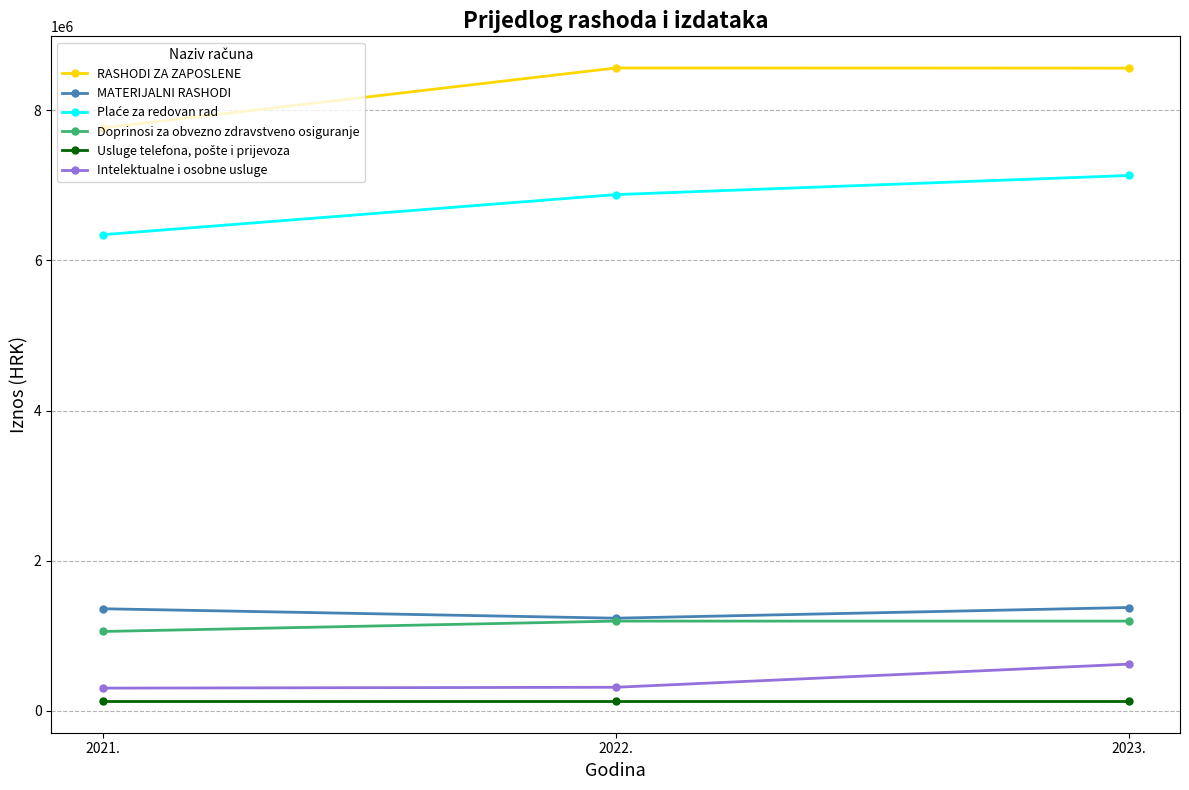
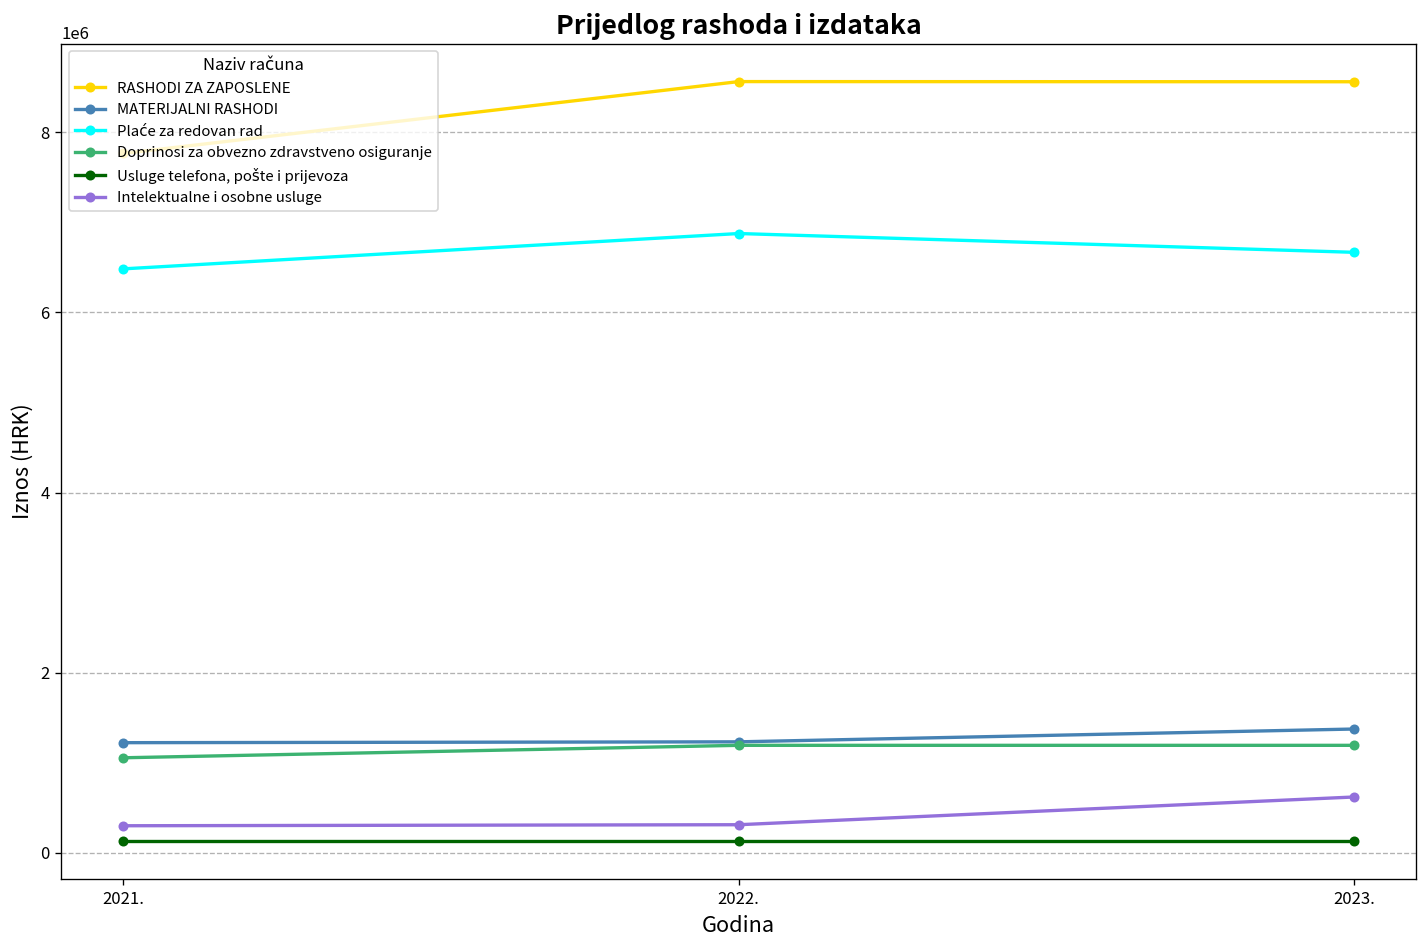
MATERIJALNI RASHODI, 2021.: 1400000 -> 1200000
Plaće za redovan rad, 2021.: 6300000 -> 6500000
Plaće za redovan rad, 2023.: 7100000 -> 6700000
